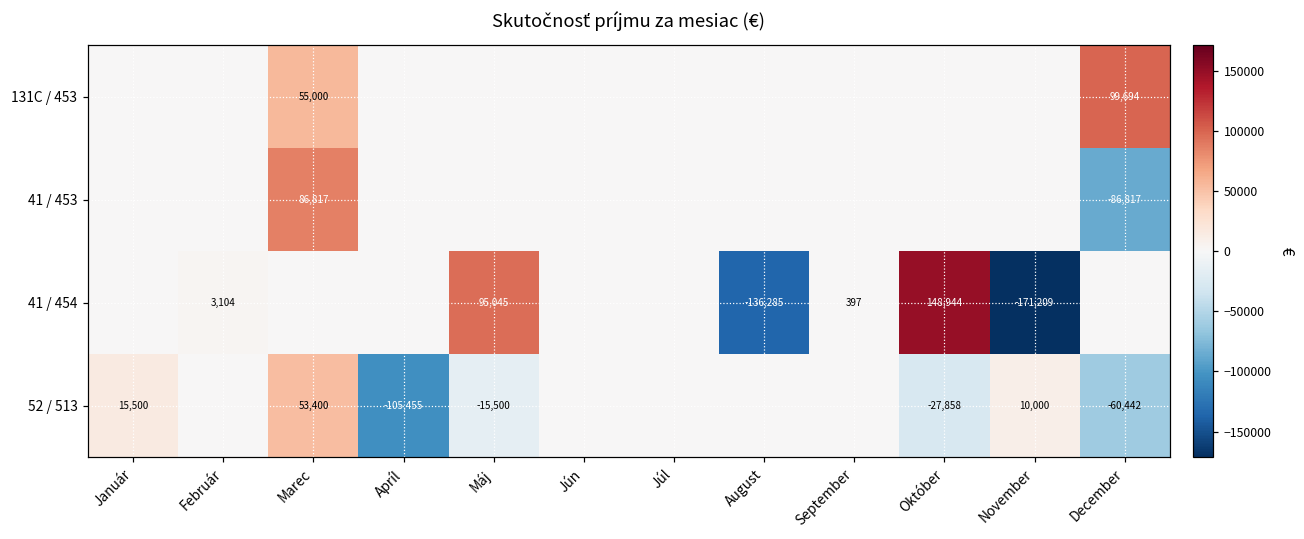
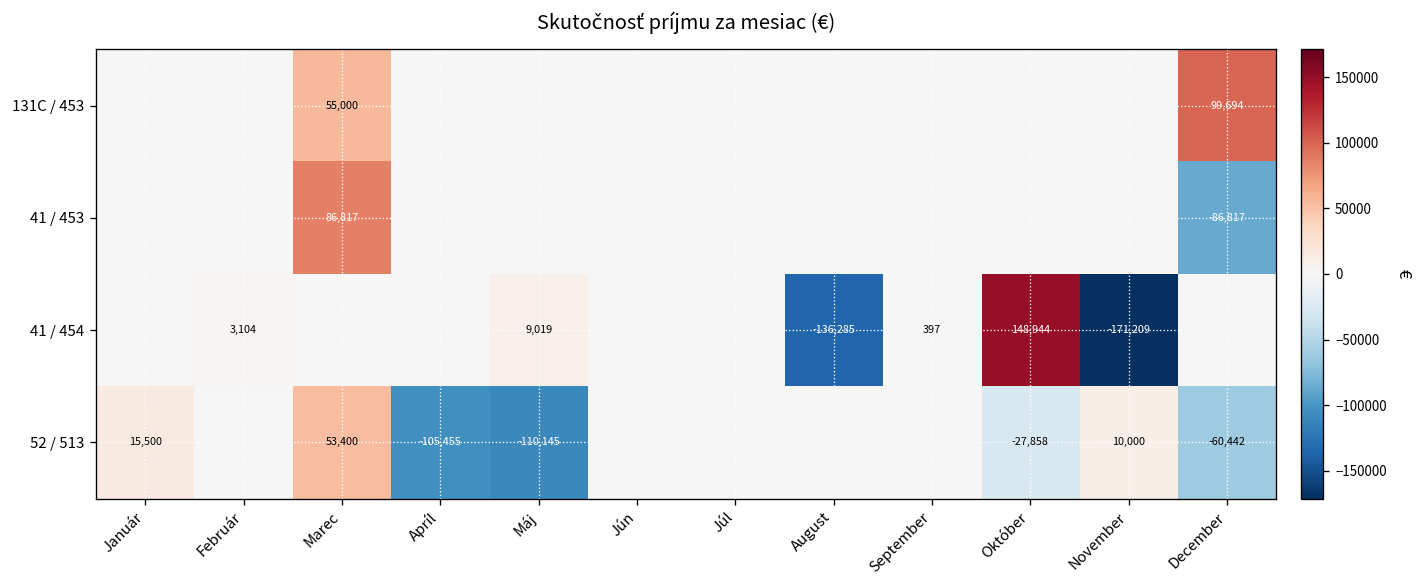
41 / 454, Máj: 95,045 -> 9,019
52 / 513, Máj: -15,500 -> -110,145
